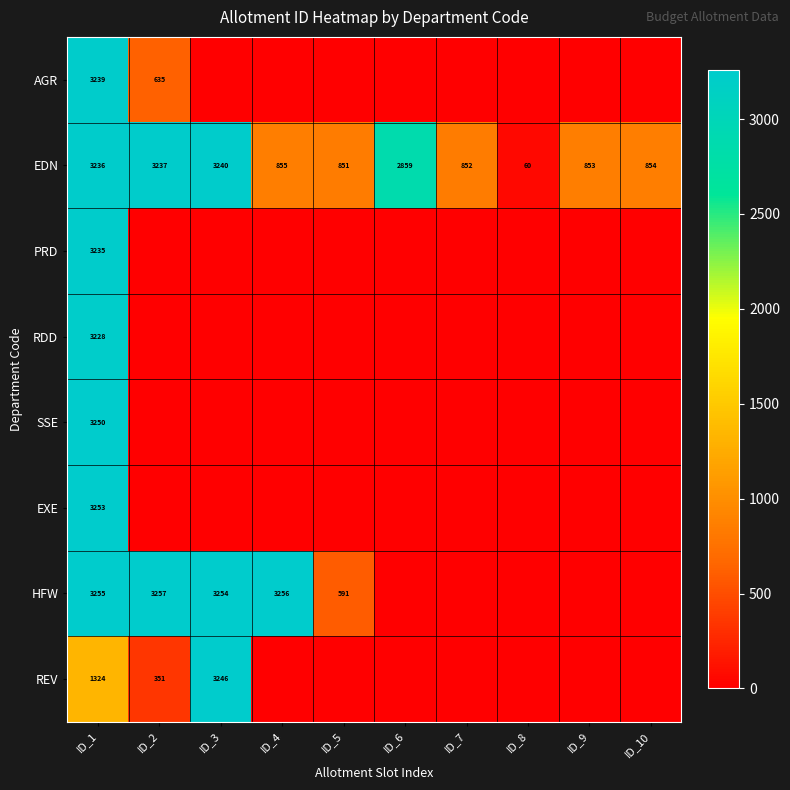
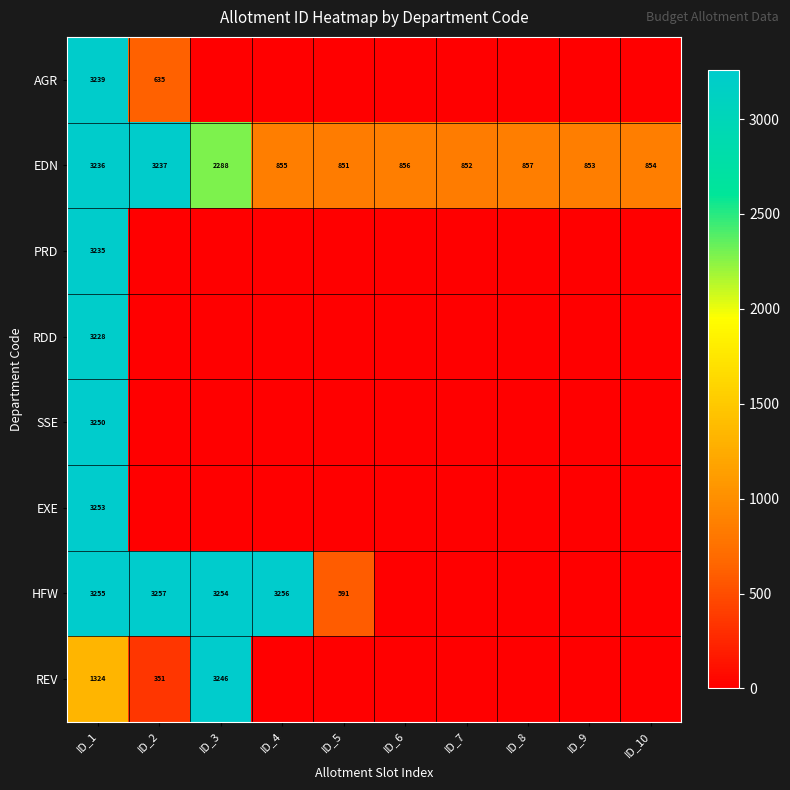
EDN, ID_3: 3240 -> 2288
EDN, ID_6: 2859 -> 856
EDN, ID_8: 60 -> 857
